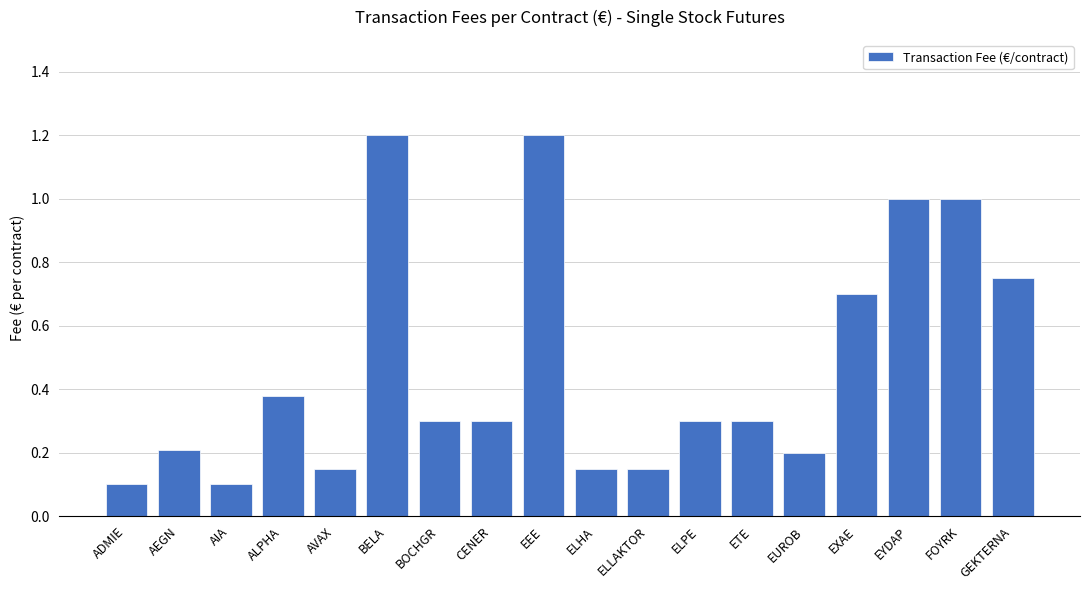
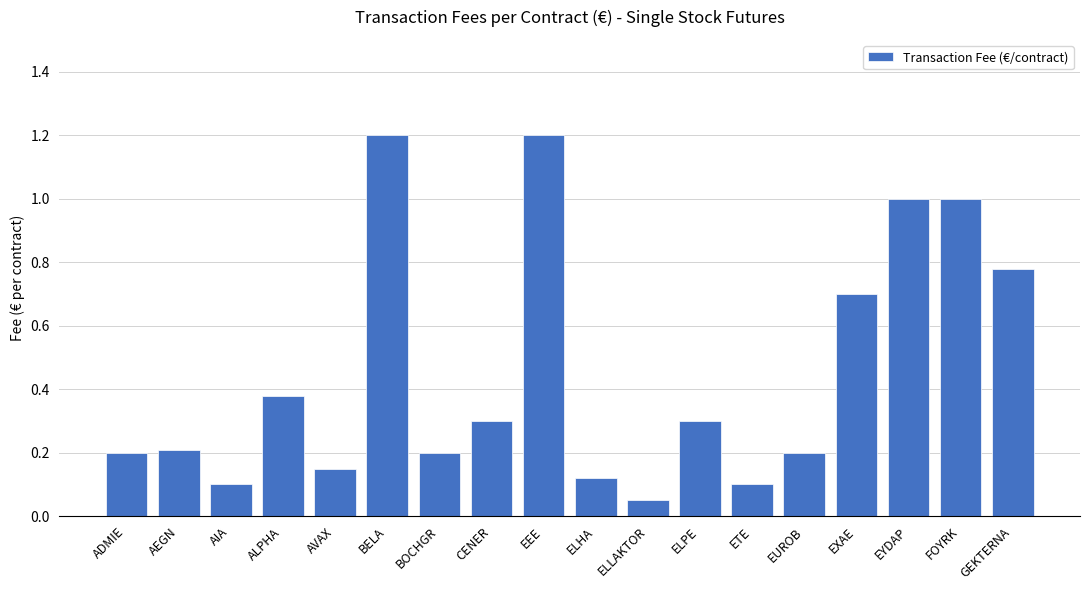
ADMIE: 0.1 -> 0.2
BOCHGR: 0.3 -> 0.2
ELHA: 0.15 -> 0.12
ELLAKTOR: 0.15 -> 0.05
ETE: 0.3 -> 0.1
GEKTERNA: 0.75 -> 0.78
